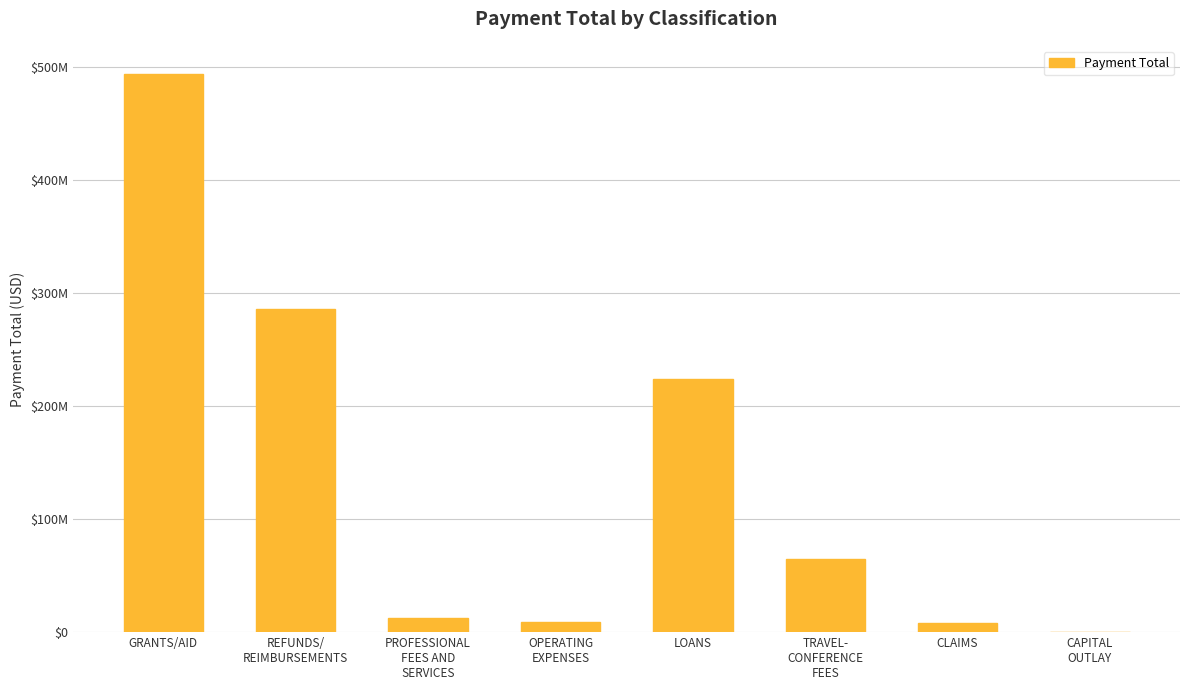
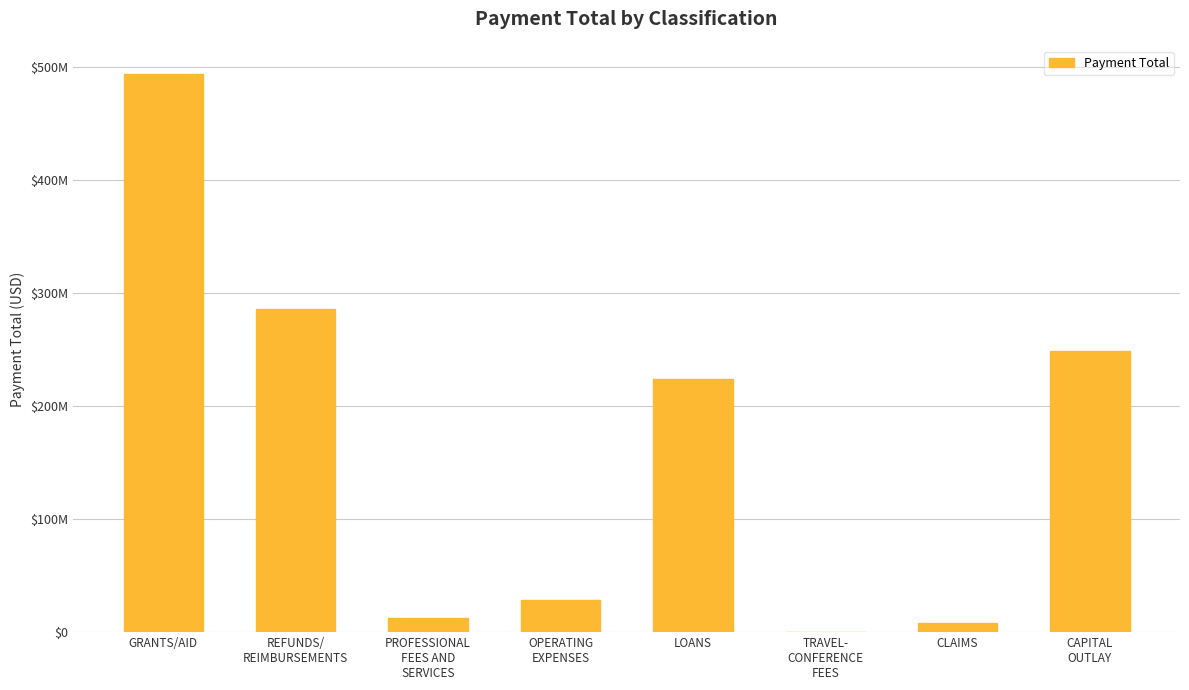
OPERATING EXPENSES: $9000000 -> $29000000
TRAVEL- CONFERENCE FEES: $64000000 -> $0
CAPITAL OUTLAY: $0 -> $249000000
